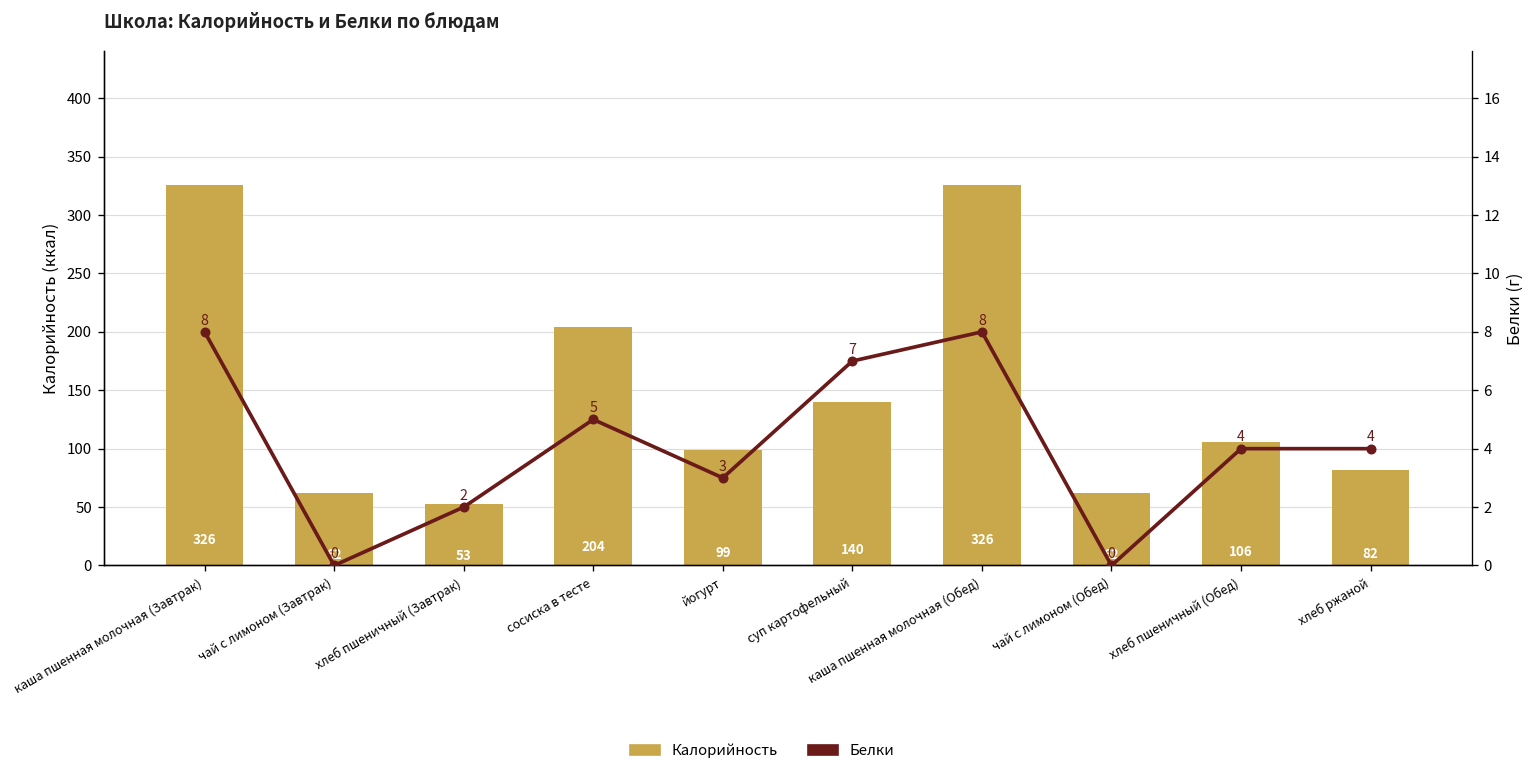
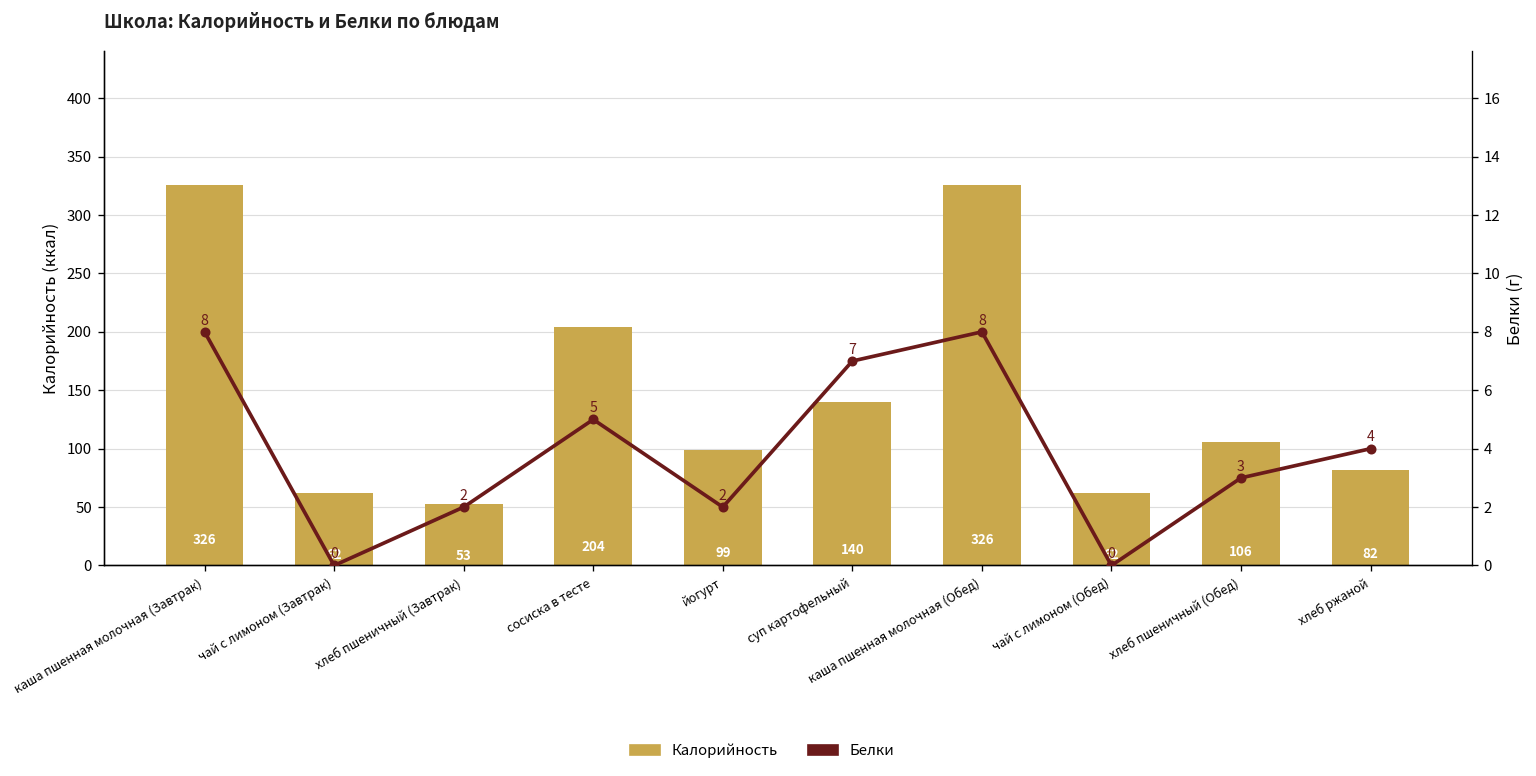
Белки, йогурт: 3 -> 2
Белки, хлеб пшеничный (Обед): 4 -> 3
